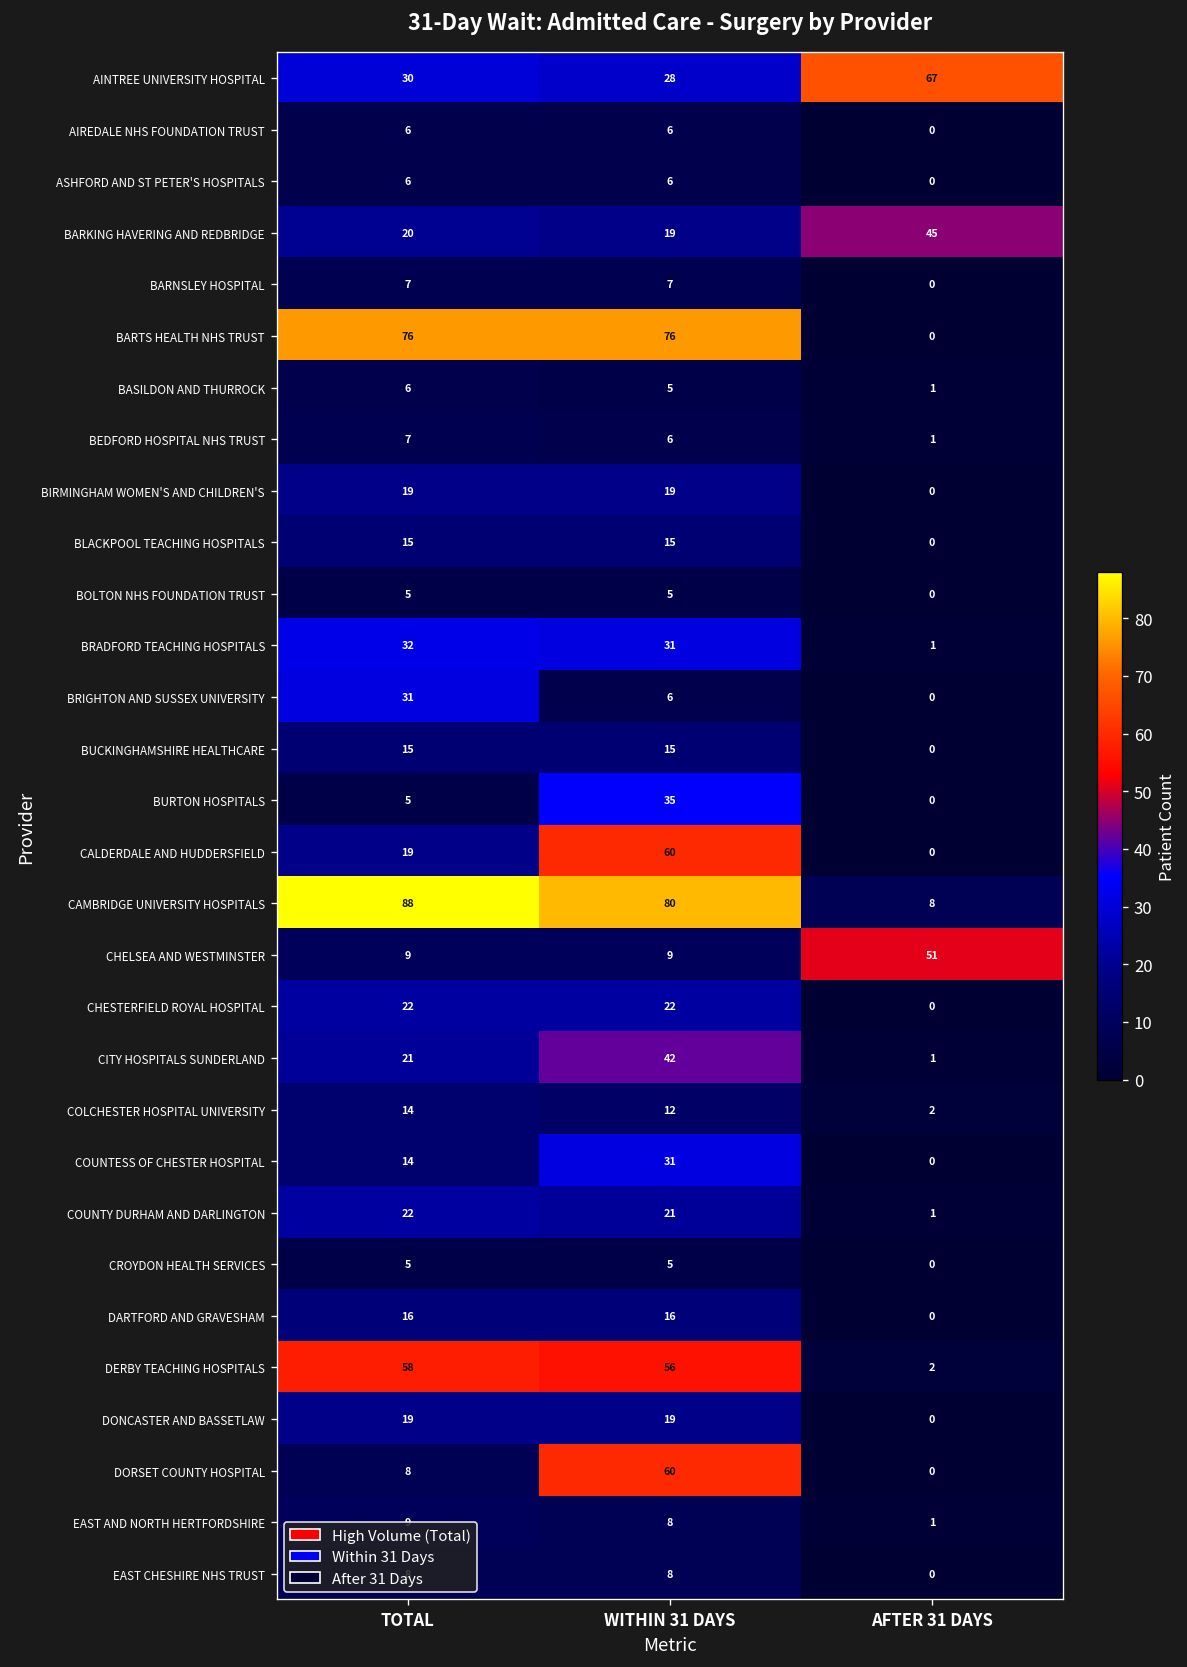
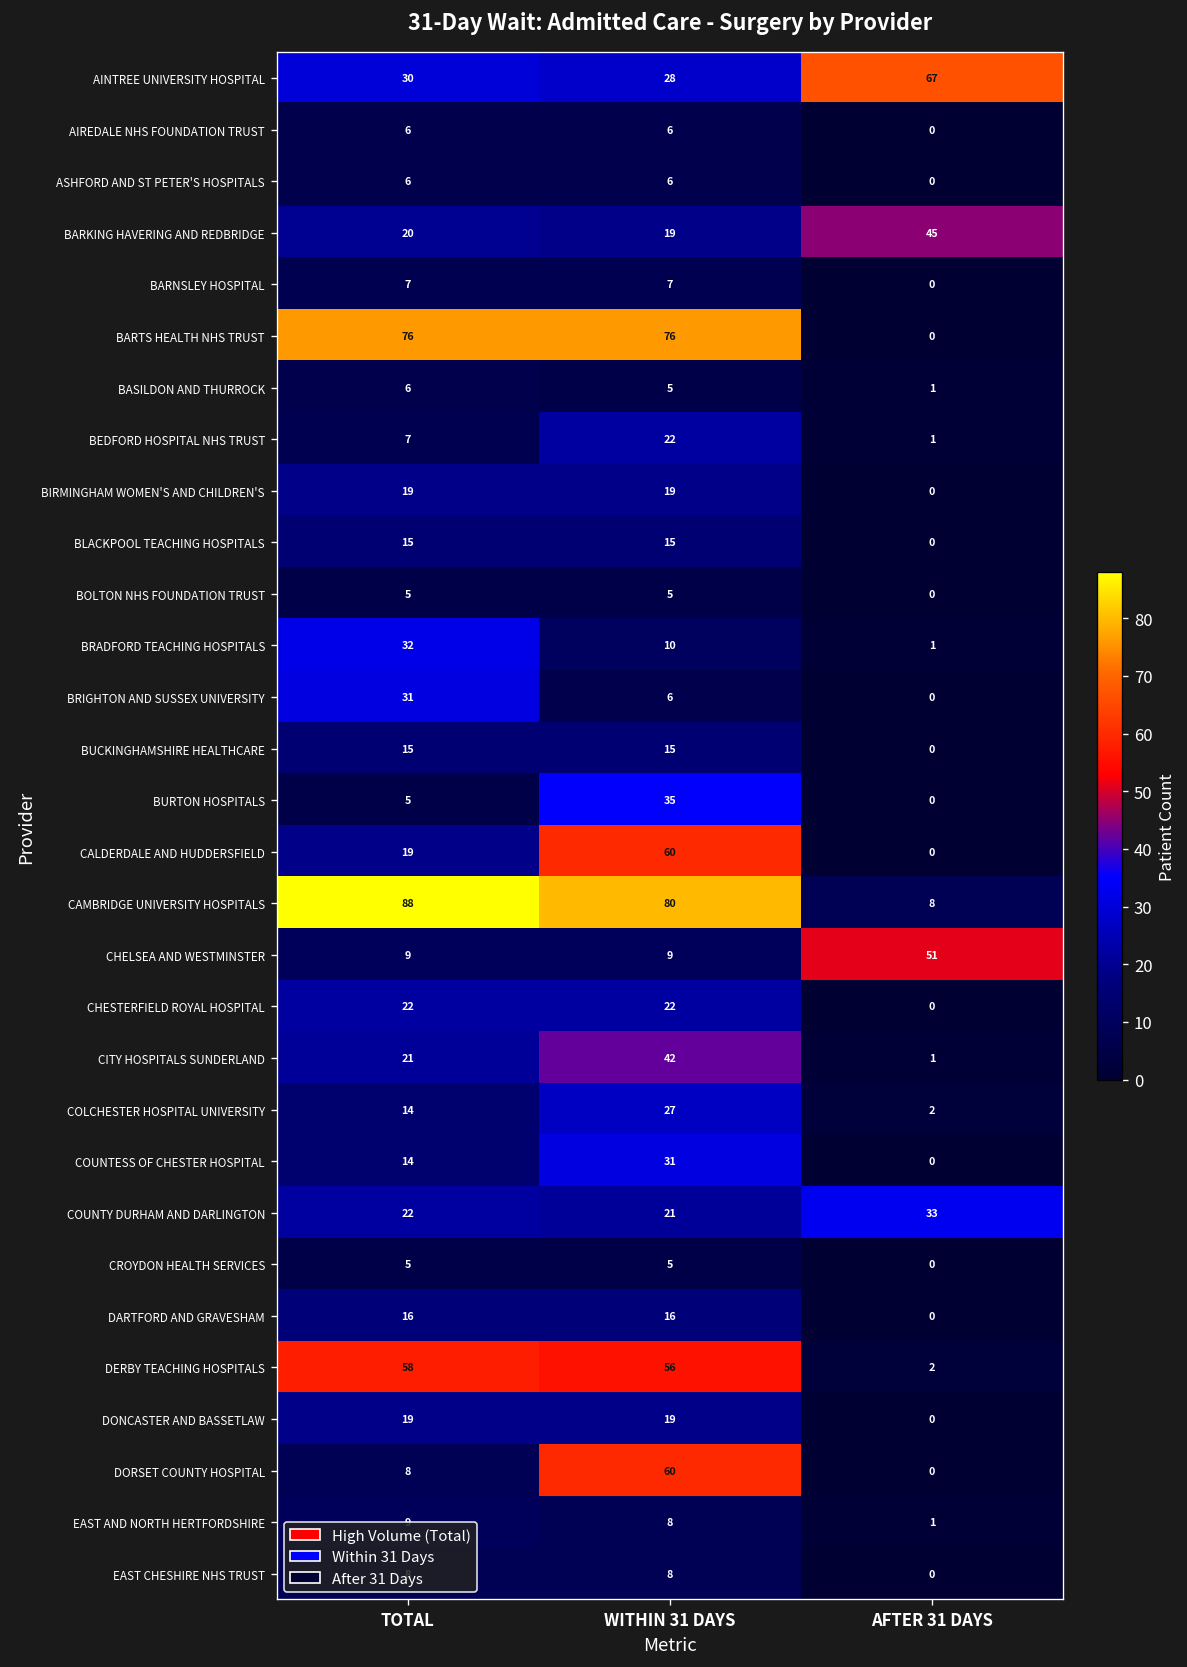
BEDFORD HOSPITAL NHS TRUST, WITHIN 31 DAYS: 6 -> 22
BRADFORD TEACHING HOSPITALS, WITHIN 31 DAYS: 31 -> 10
COLCHESTER HOSPITAL UNIVERSITY, WITHIN 31 DAYS: 12 -> 27
COUNTY DURHAM AND DARLINGTON, AFTER 31 DAYS: 1 -> 33
